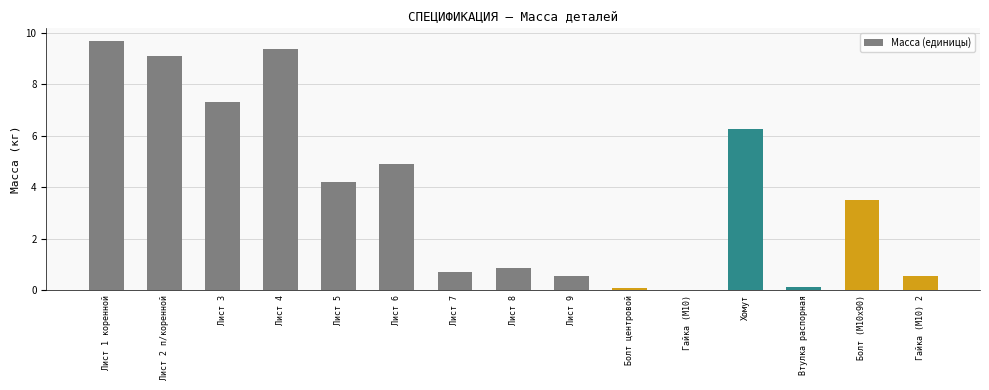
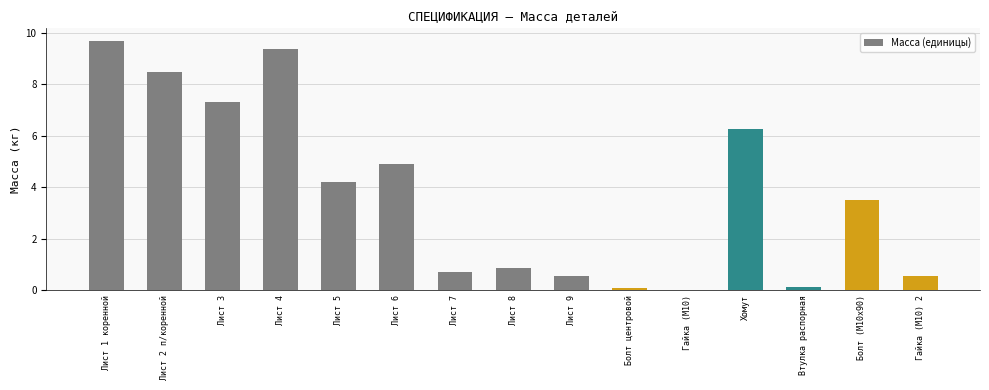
Лист 2 п/коренной: 9.1 -> 8.5
